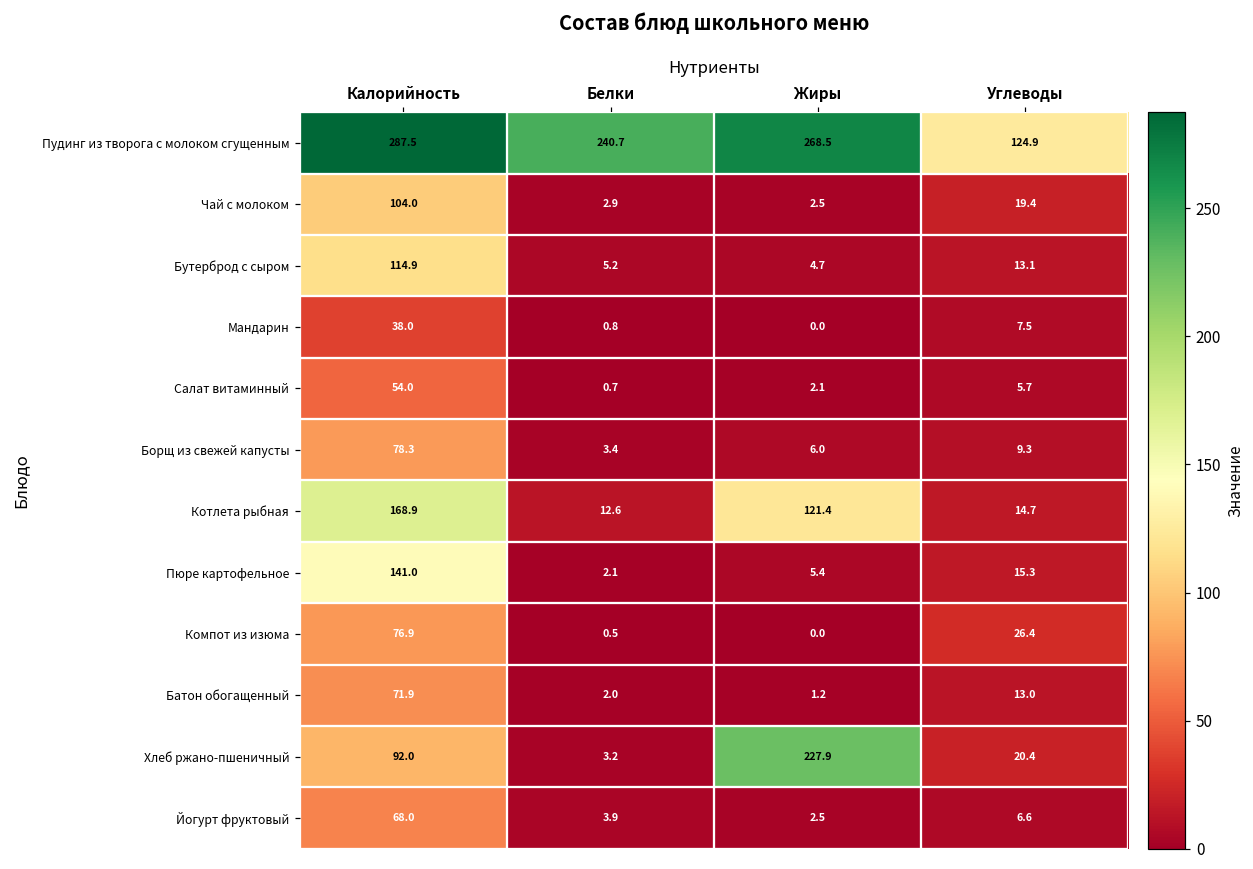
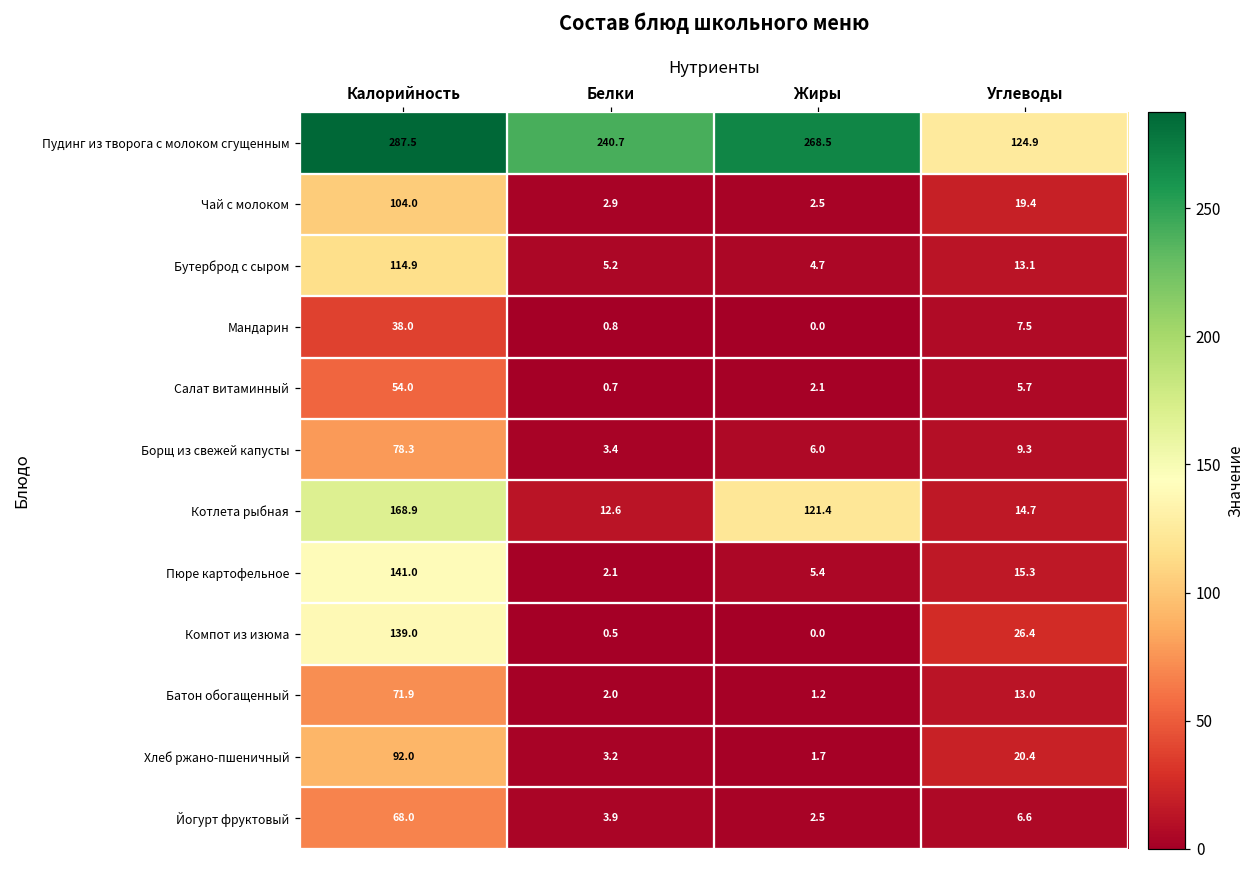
Компот из изюма, Калорийность: 76.9 -> 139.0
Хлеб ржано-пшеничный, Жиры: 227.9 -> 1.7
